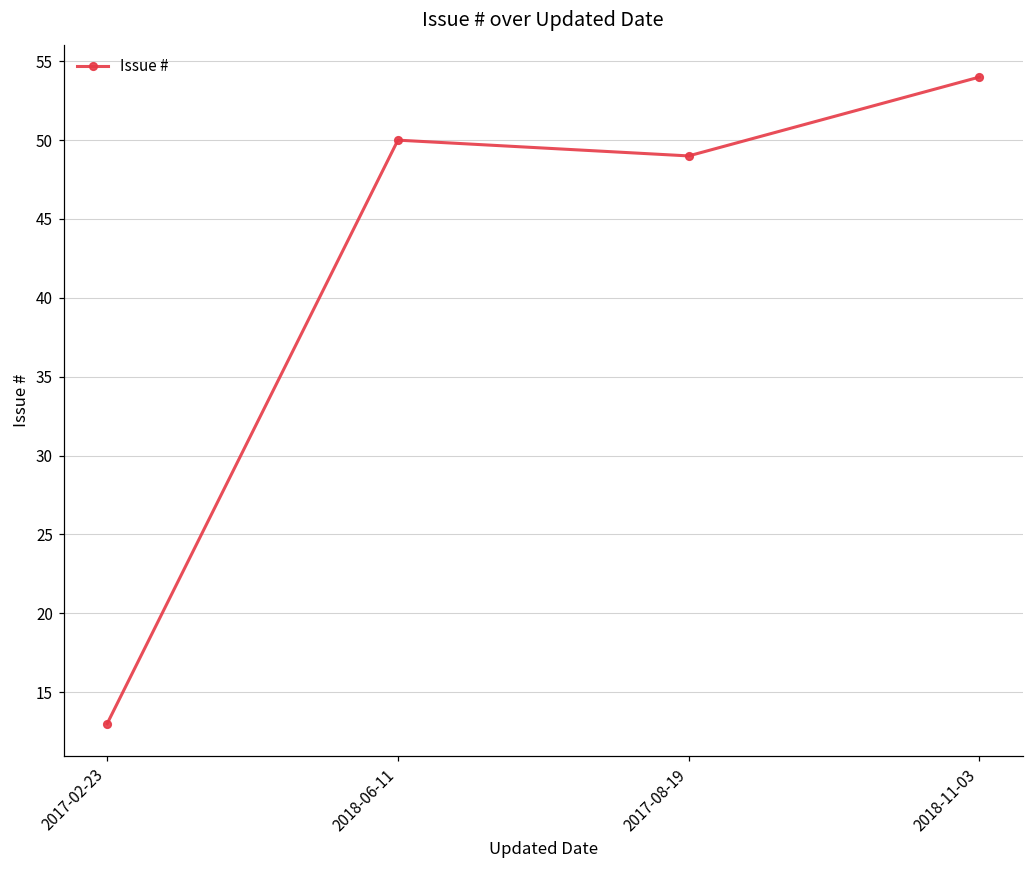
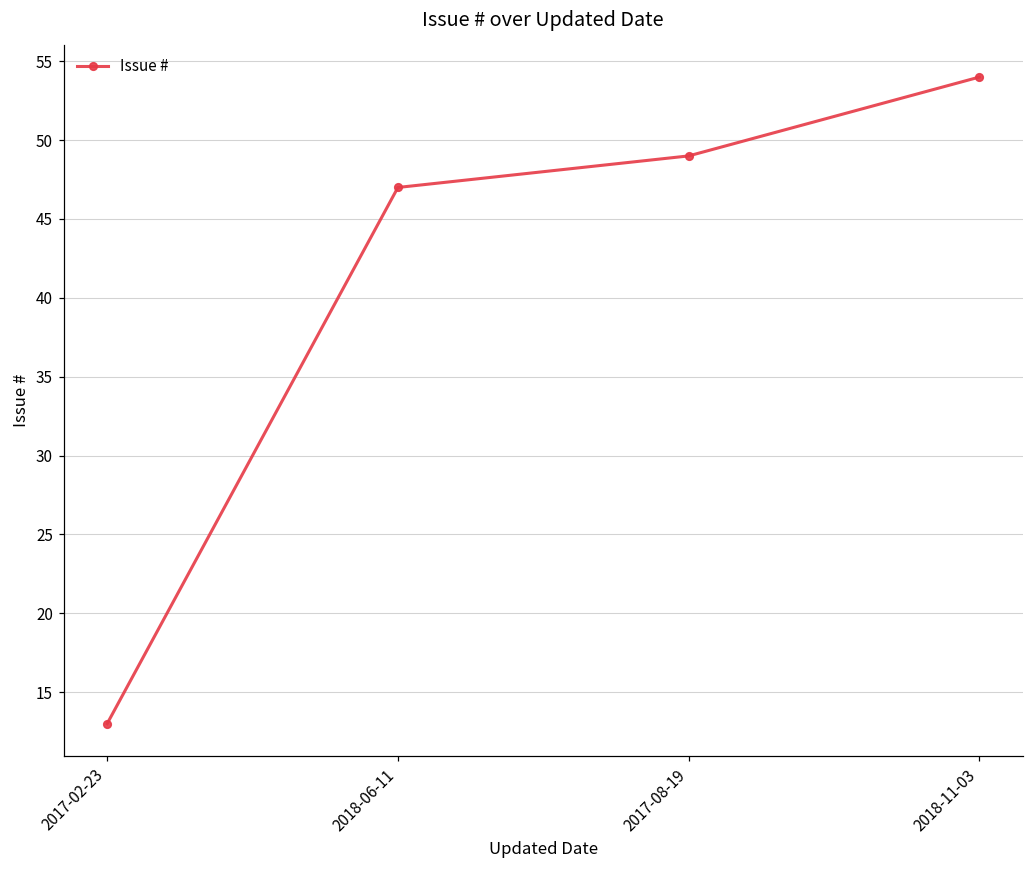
2018-06-11: 50 -> 47
